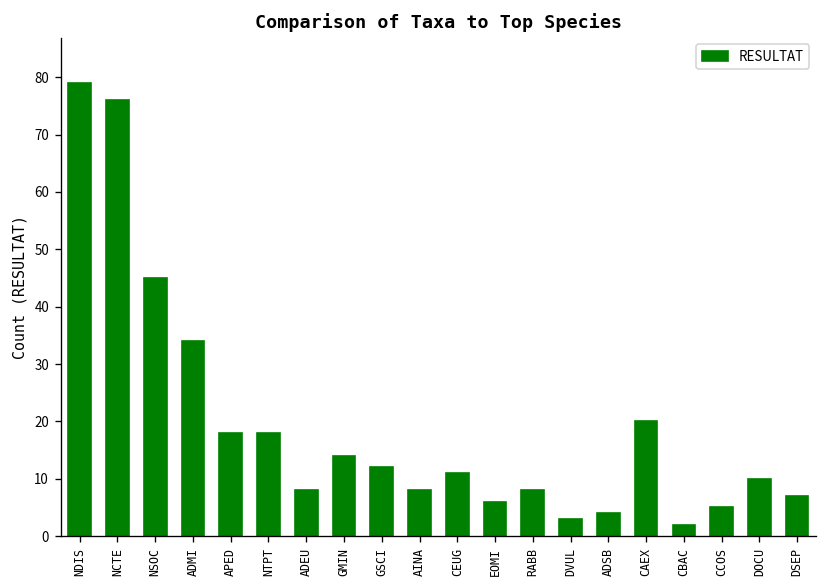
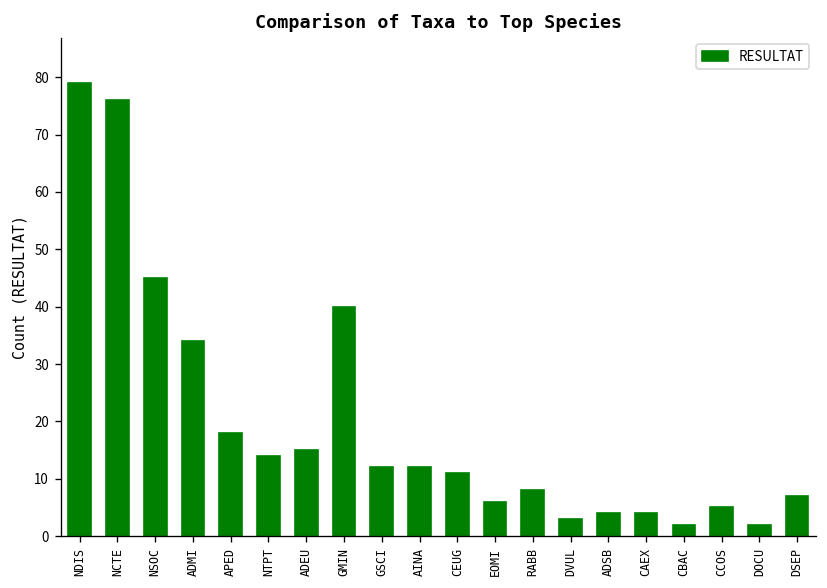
NTPT: 18 -> 14
ADEU: 8 -> 15
GMIN: 14 -> 40
AINA: 8 -> 12
CAEX: 20 -> 4
DOCU: 10 -> 2
